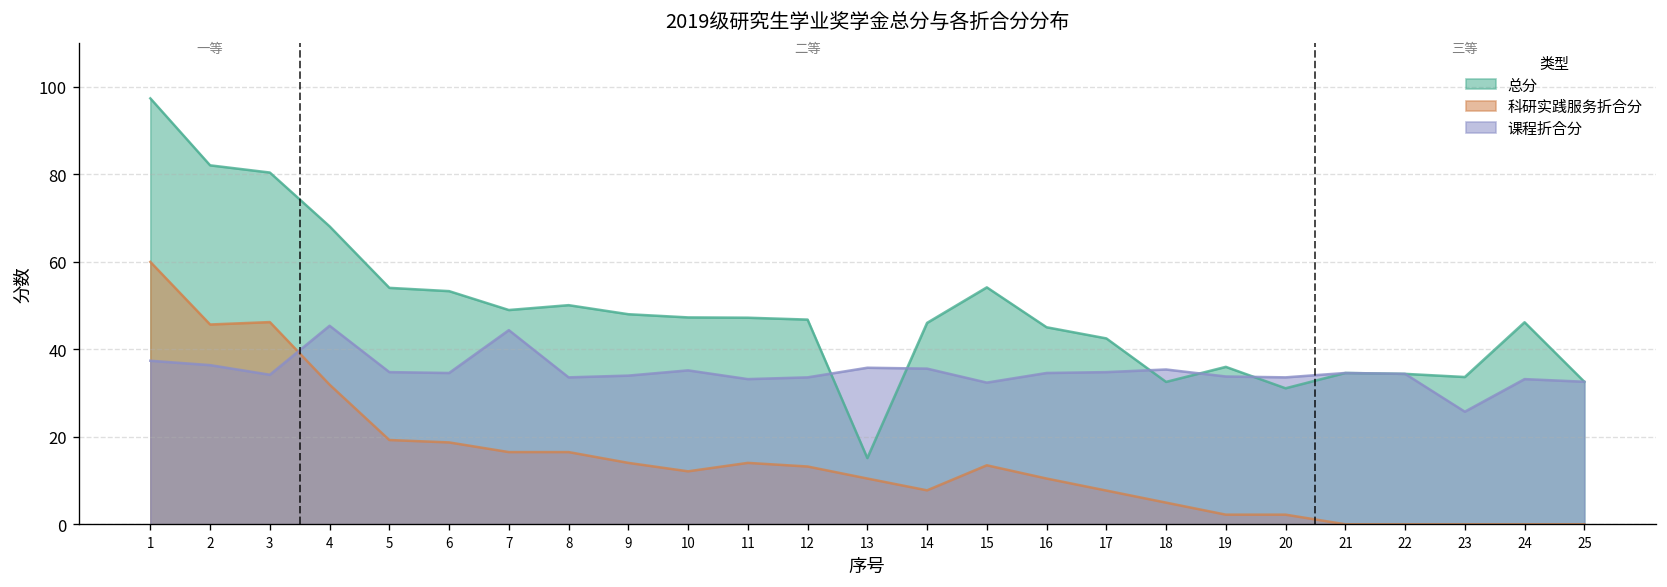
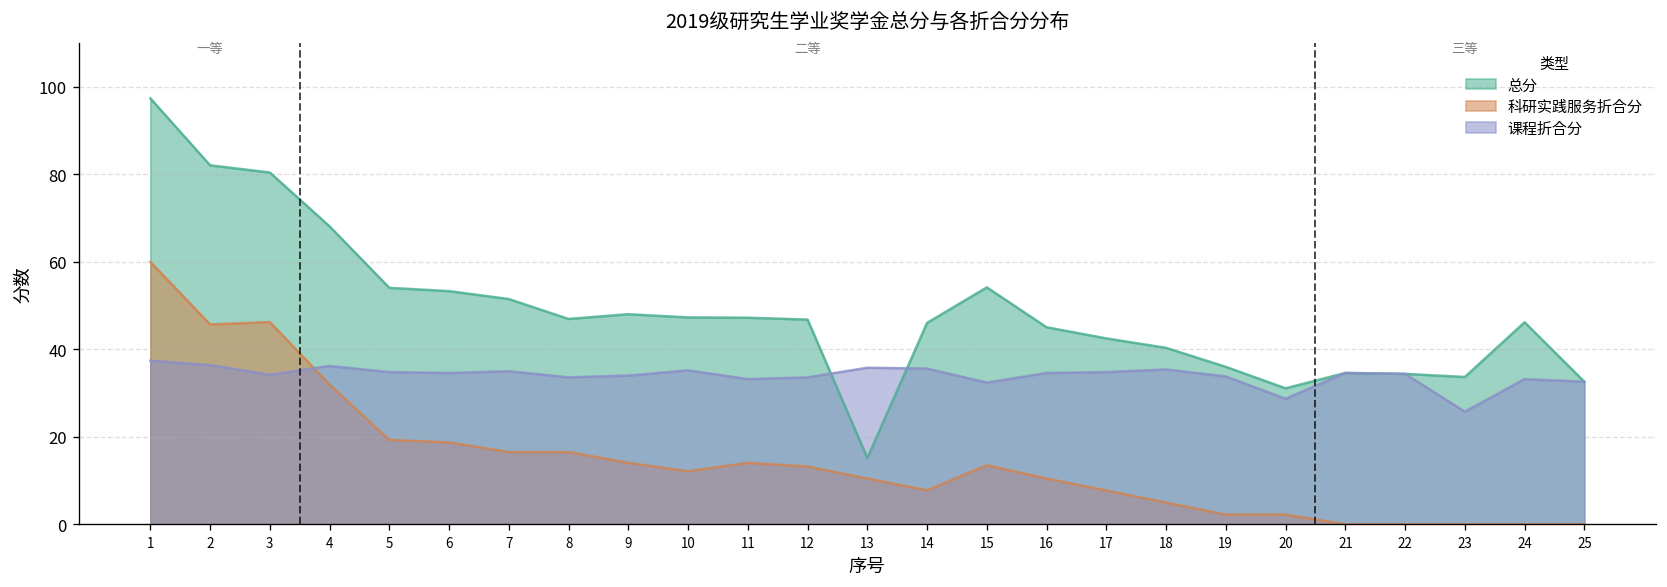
课程折合分, 4: 45 -> 36
总分, 7: 49 -> 52
课程折合分, 7: 44 -> 35
总分, 8: 50 -> 47
总分, 18: 33 -> 40
课程折合分, 20: 34 -> 29
